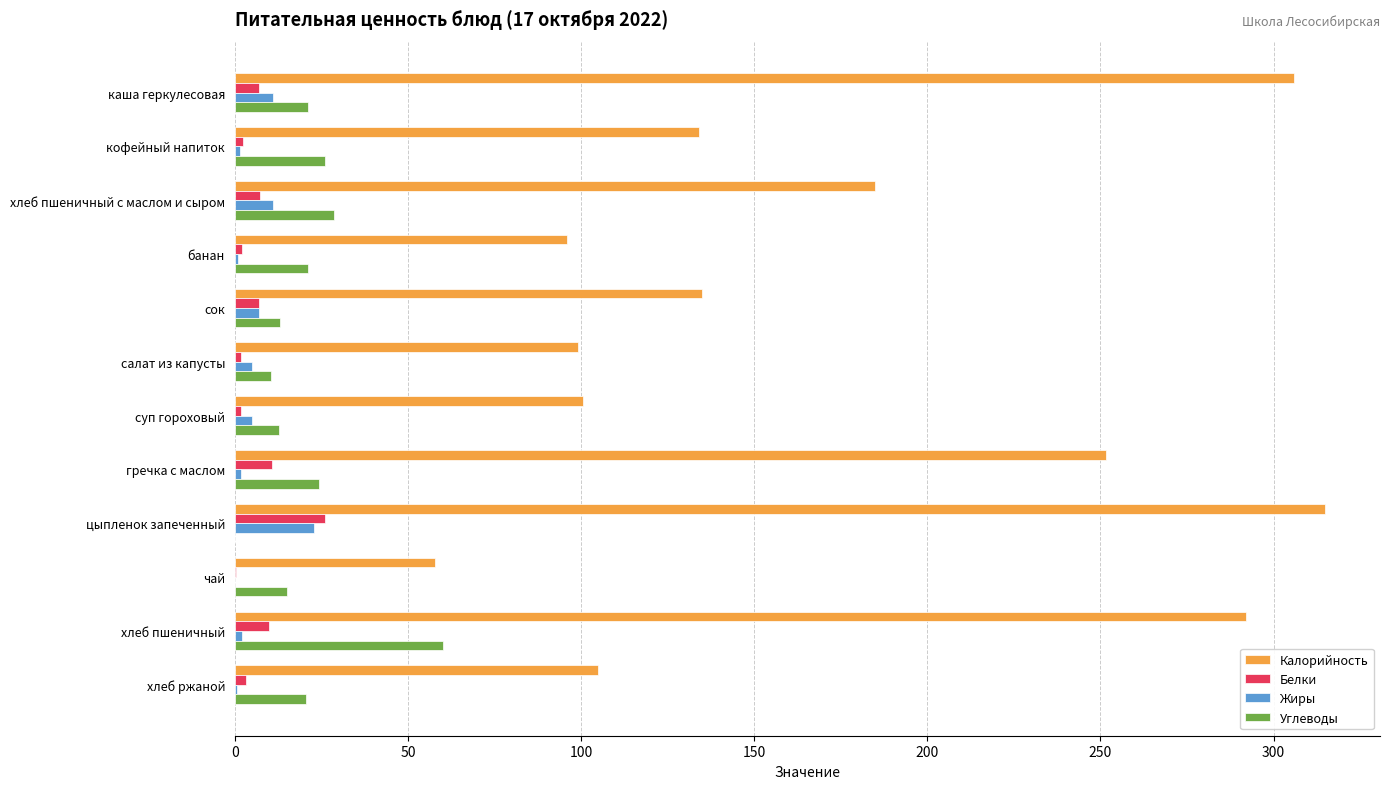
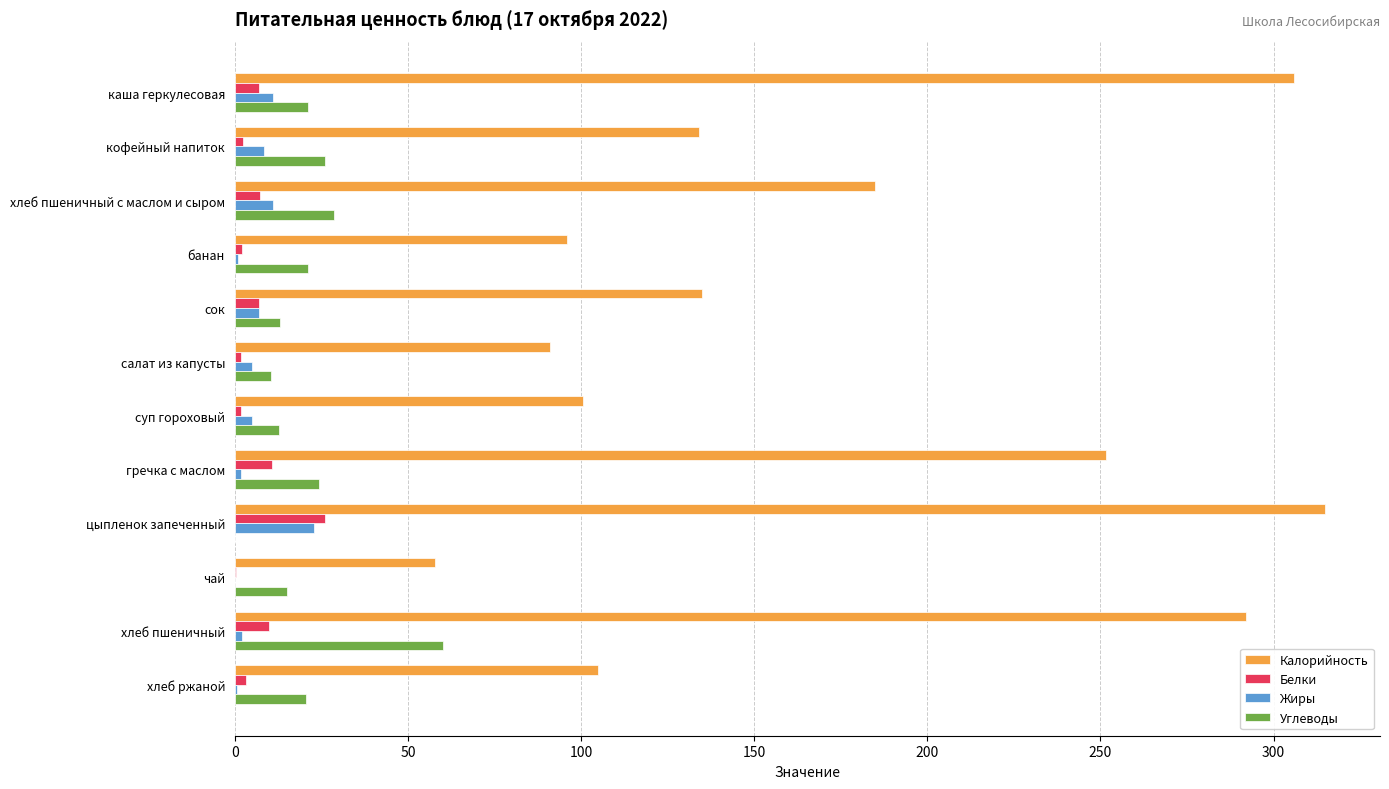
Жиры, кофейный напиток: 2 -> 8
Калорийность, салат из капусты: 99 -> 91
